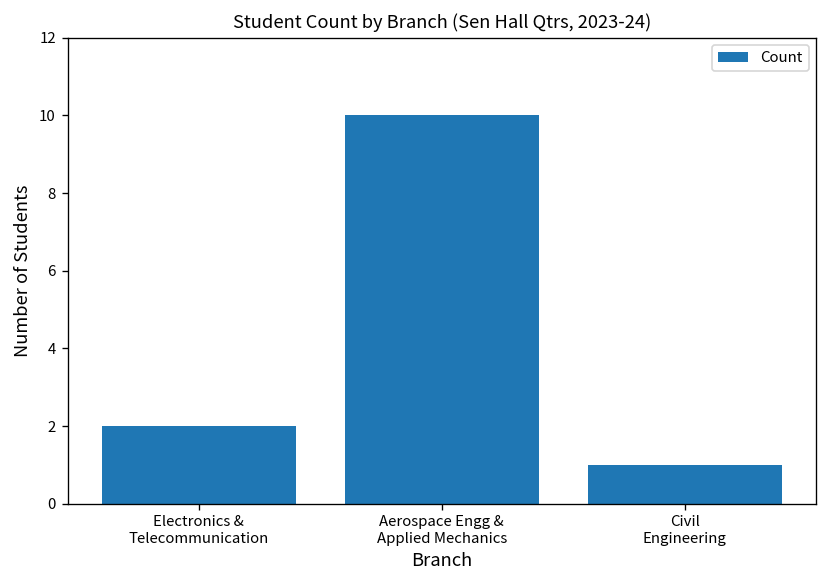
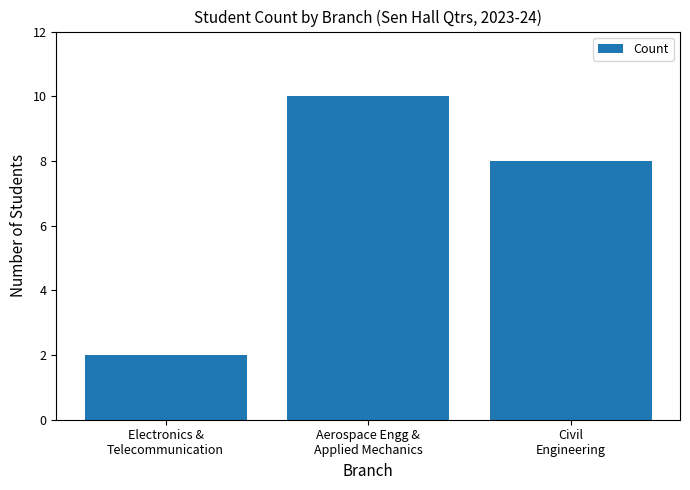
Civil Engineering: 1 -> 8
